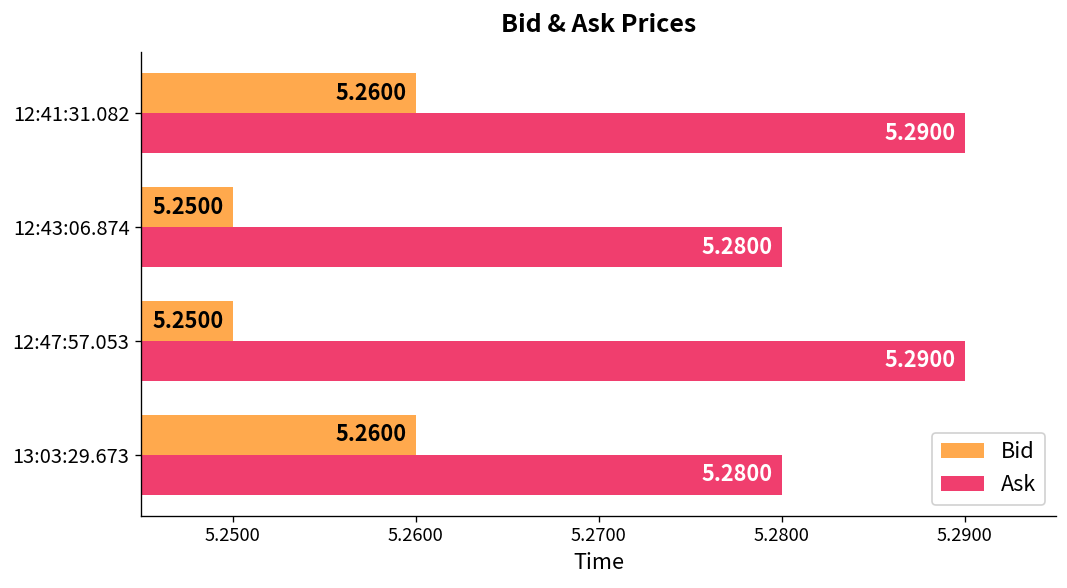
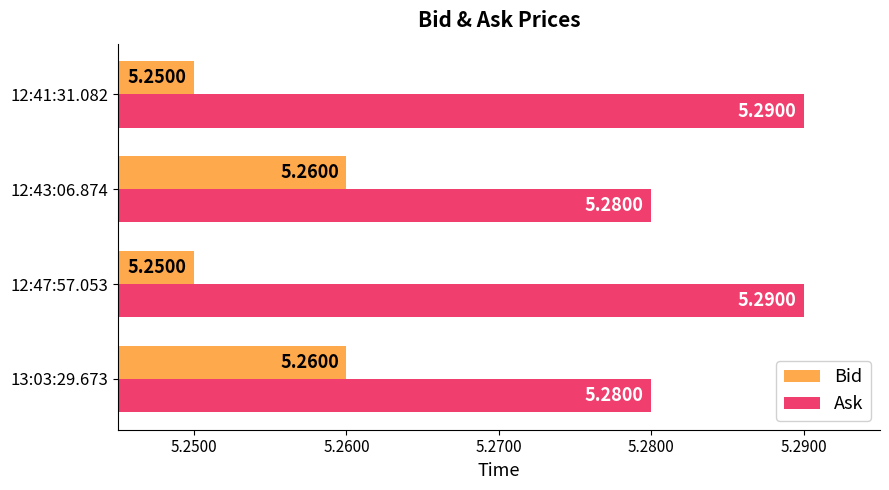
Bid, 12:41:31.082: 5.2600 -> 5.2500
Bid, 12:43:06.874: 5.2500 -> 5.2600
